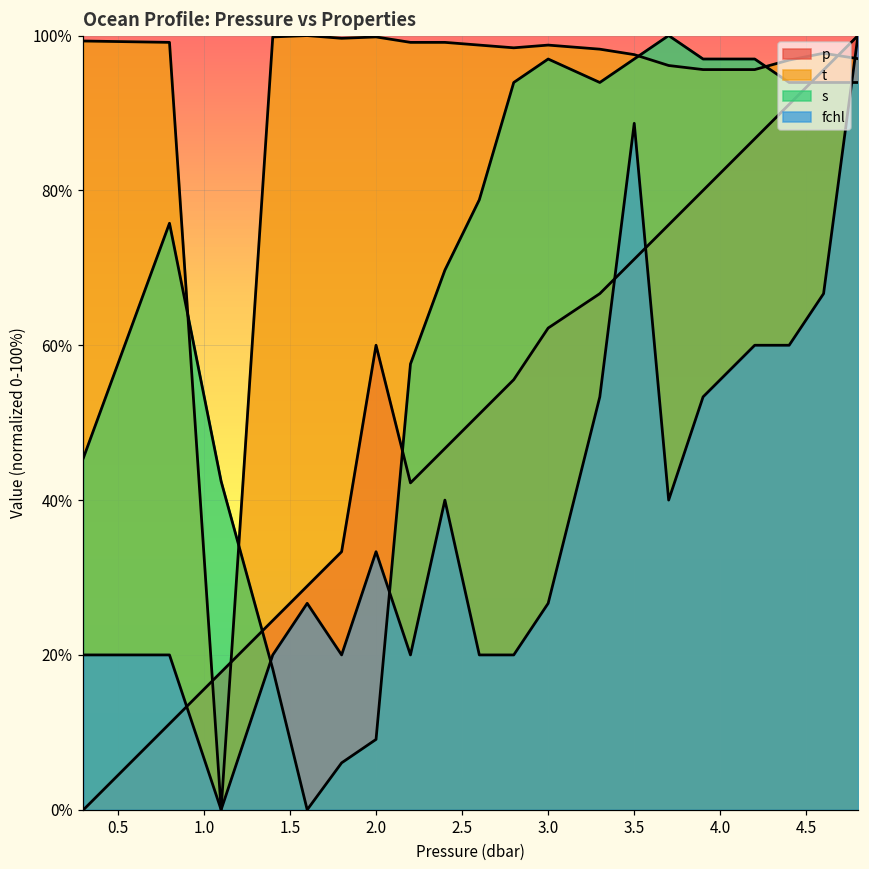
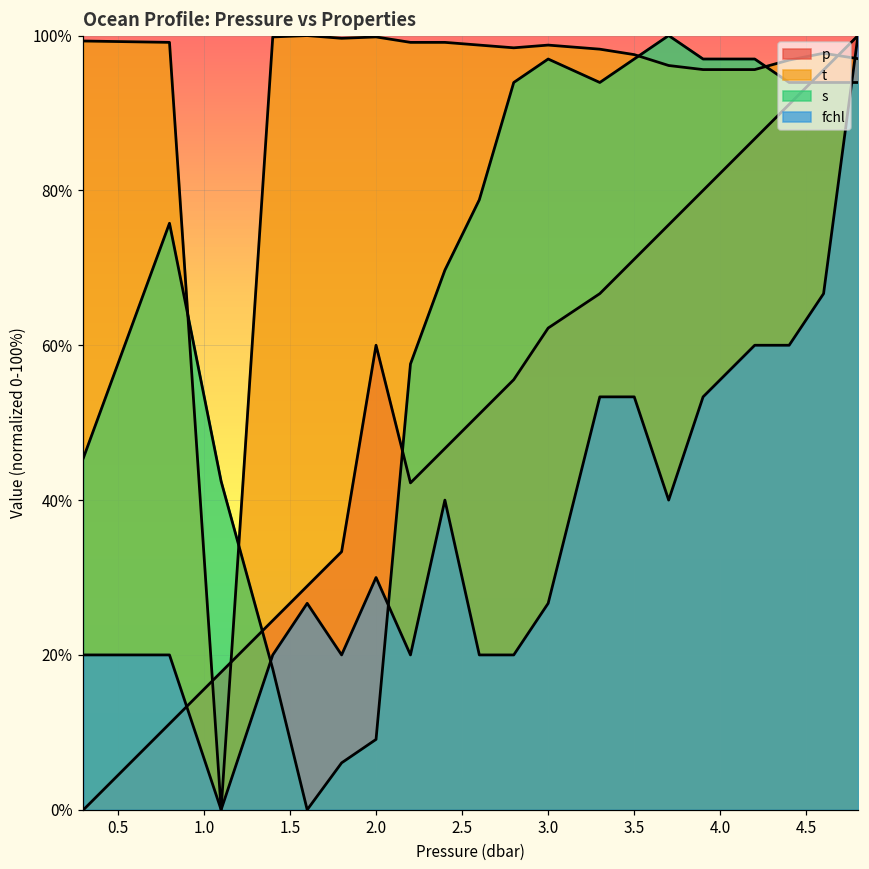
fchl, 2.0: 33% -> 30%
fchl, 3.5: 89% -> 53%
